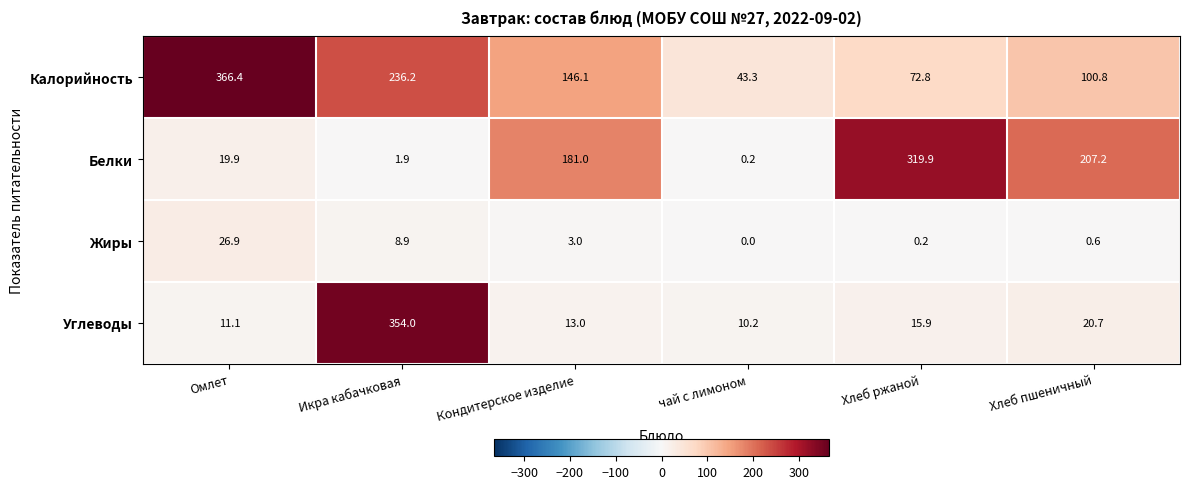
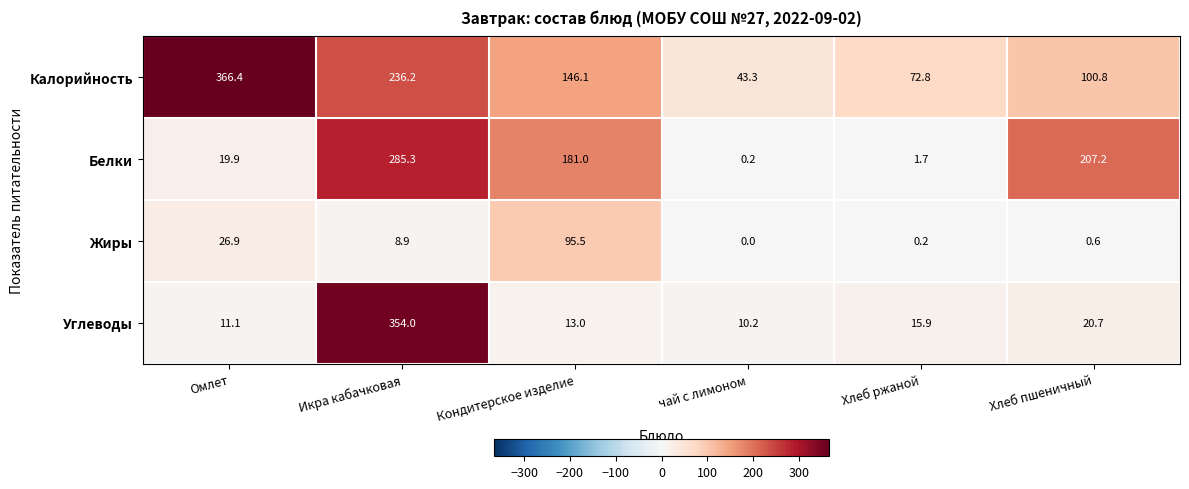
Белки, Икра кабачковая: 1.9 -> 285.3
Белки, Хлеб ржаной: 319.9 -> 1.7
Жиры, Кондитерское изделие: 3.0 -> 95.5
